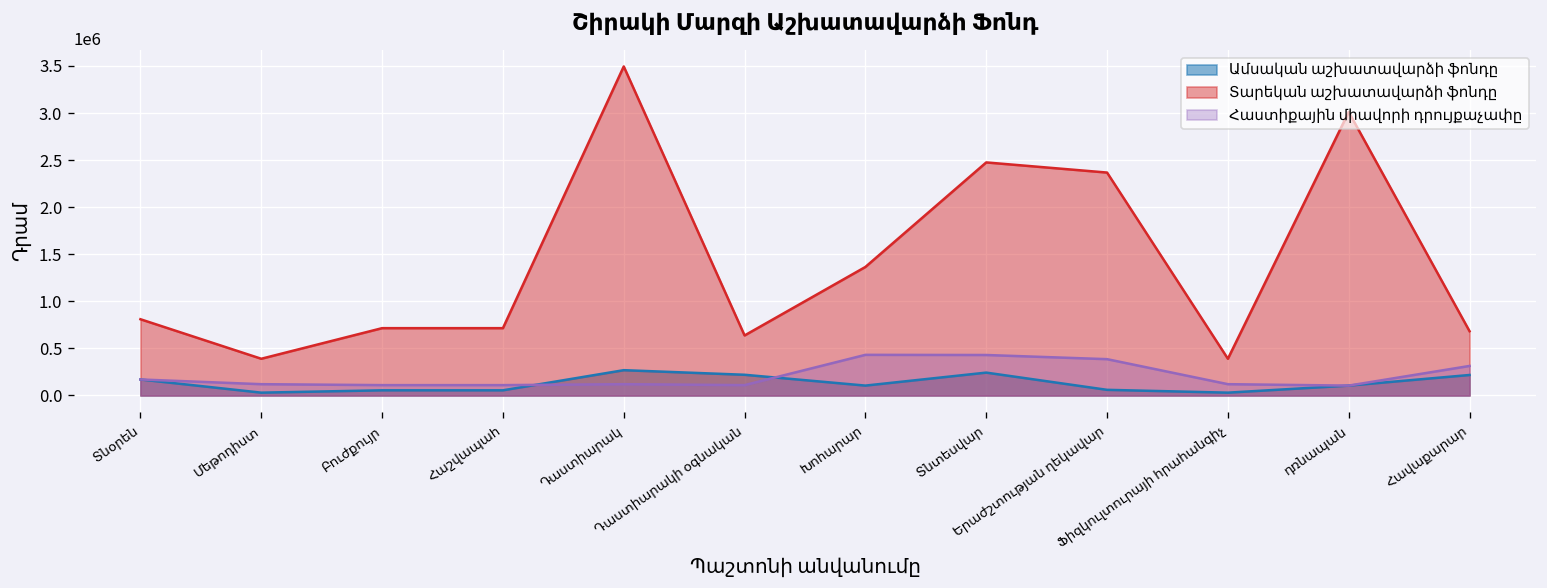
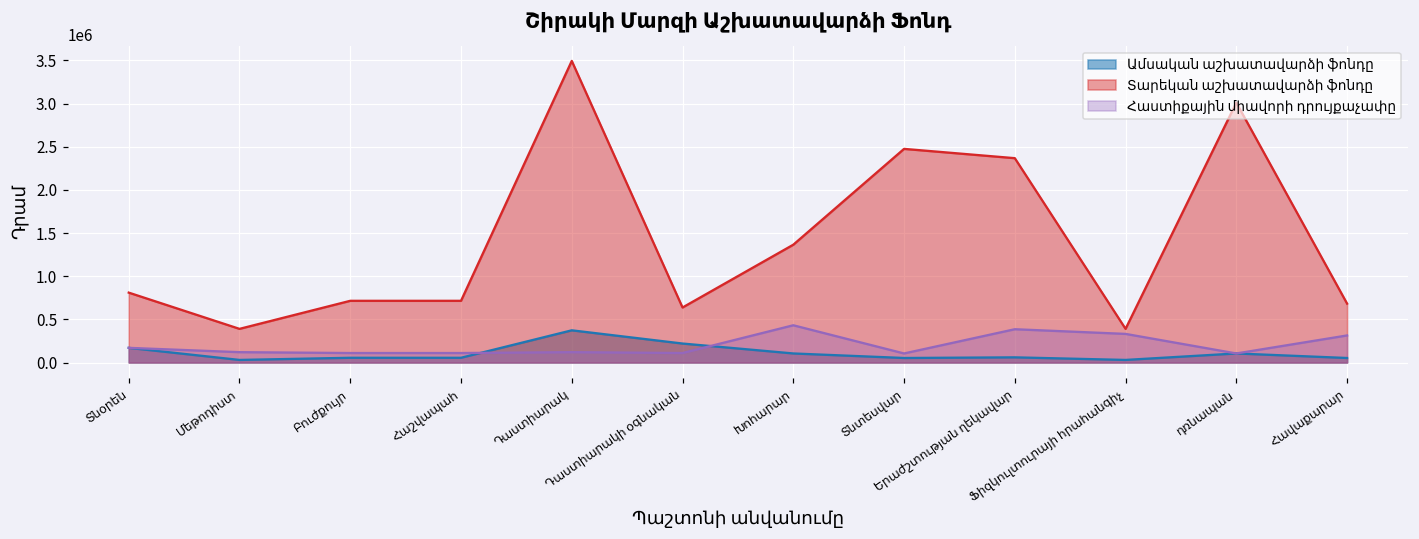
Ամսական աշխատավարձի ֆոնդը, Դաստիարակ: 300000 -> 400000
Ամսական աշխատավարձի ֆոնդը, Տնտեսվար: 200000 -> 100000
Հաստիքային միավորի դրույքաչափը, Տնտեսվար: 400000 -> 100000
Հաստիքային միավորի դրույքաչափը, Ֆիզկուլտուրայի հրահանգիչ: 100000 -> 300000
Ամսական աշխատավարձի ֆոնդը, Հավաքարար: 200000 -> 100000
